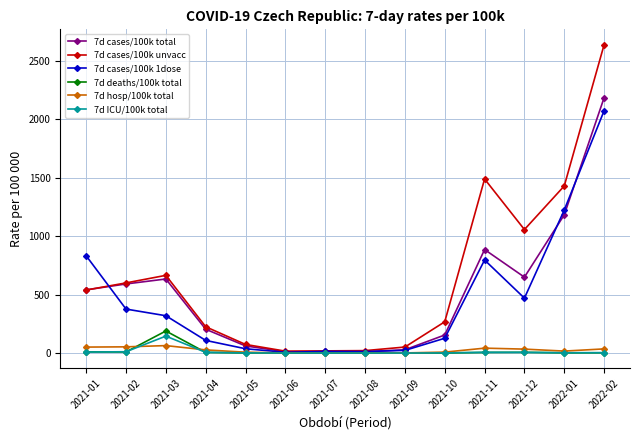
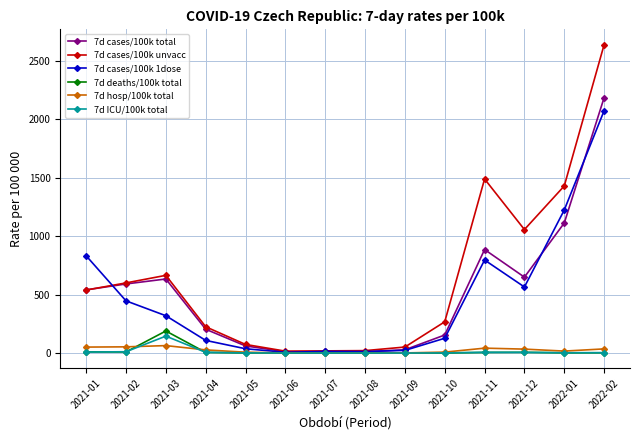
7d cases/100k 1dose, 2021-02: 380 -> 450
7d cases/100k 1dose, 2021-12: 470 -> 570
7d cases/100k total, 2022-01: 1180 -> 1110
